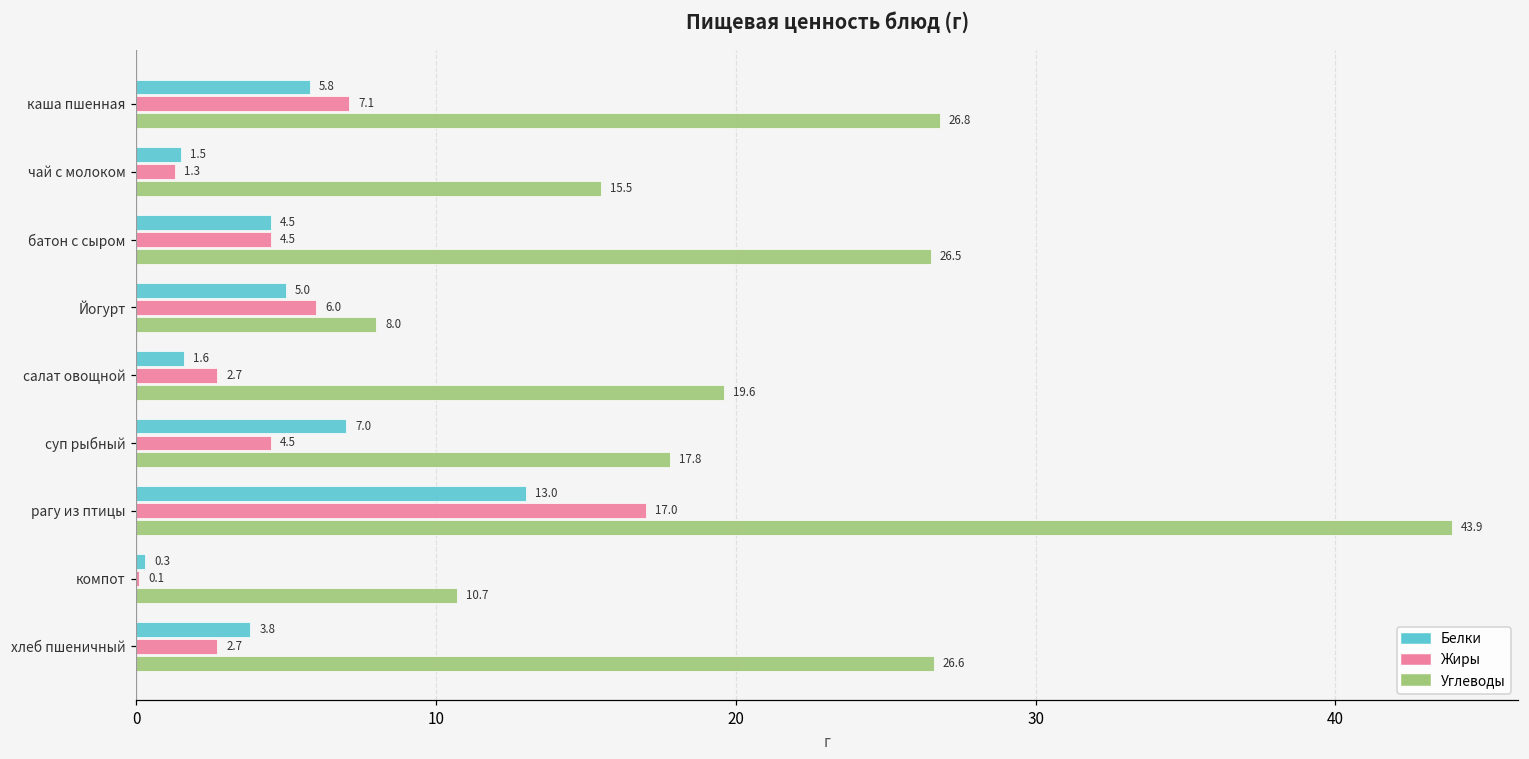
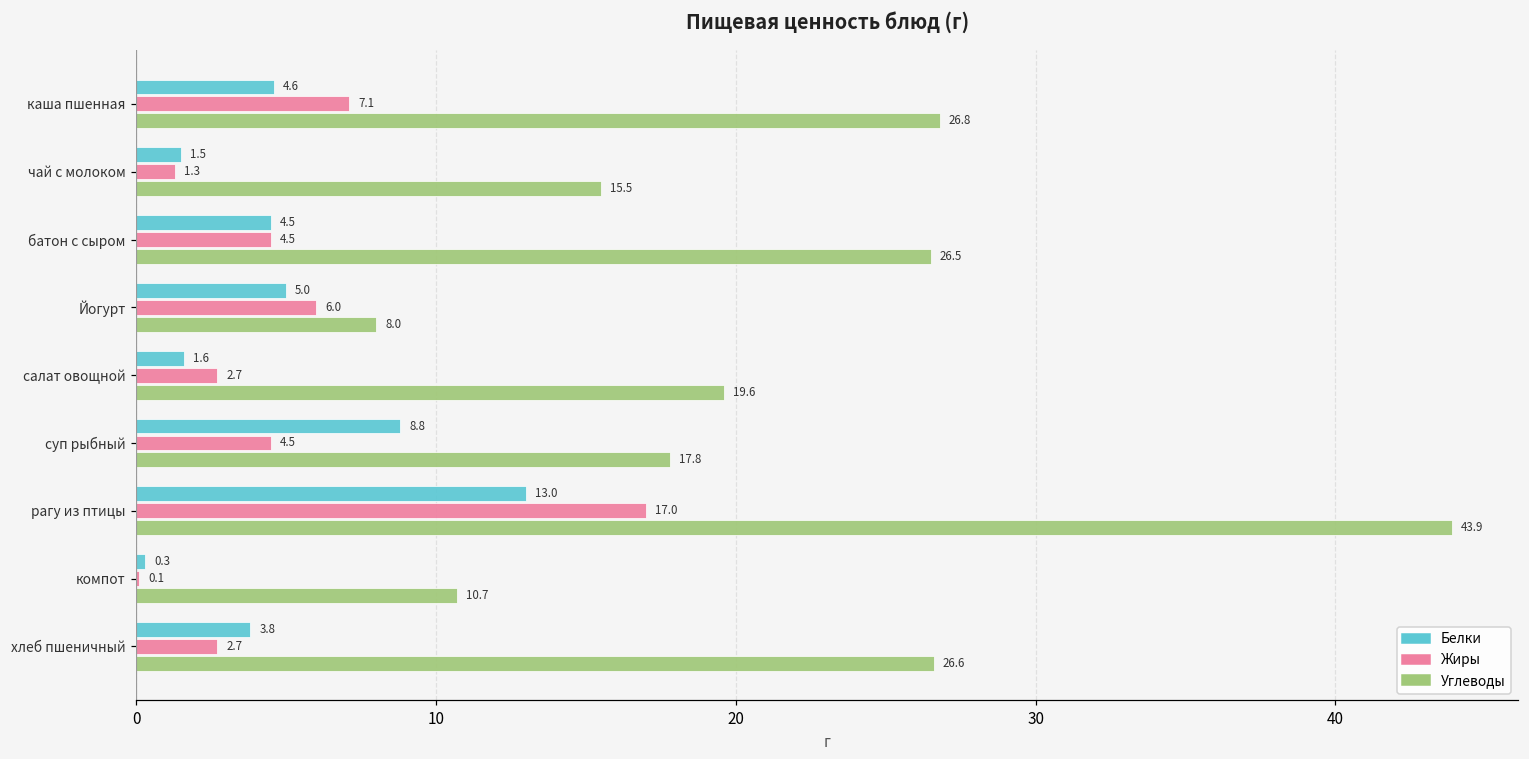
Белки, каша пшенная: 5.8 -> 4.6
Белки, суп рыбный: 7.0 -> 8.8
